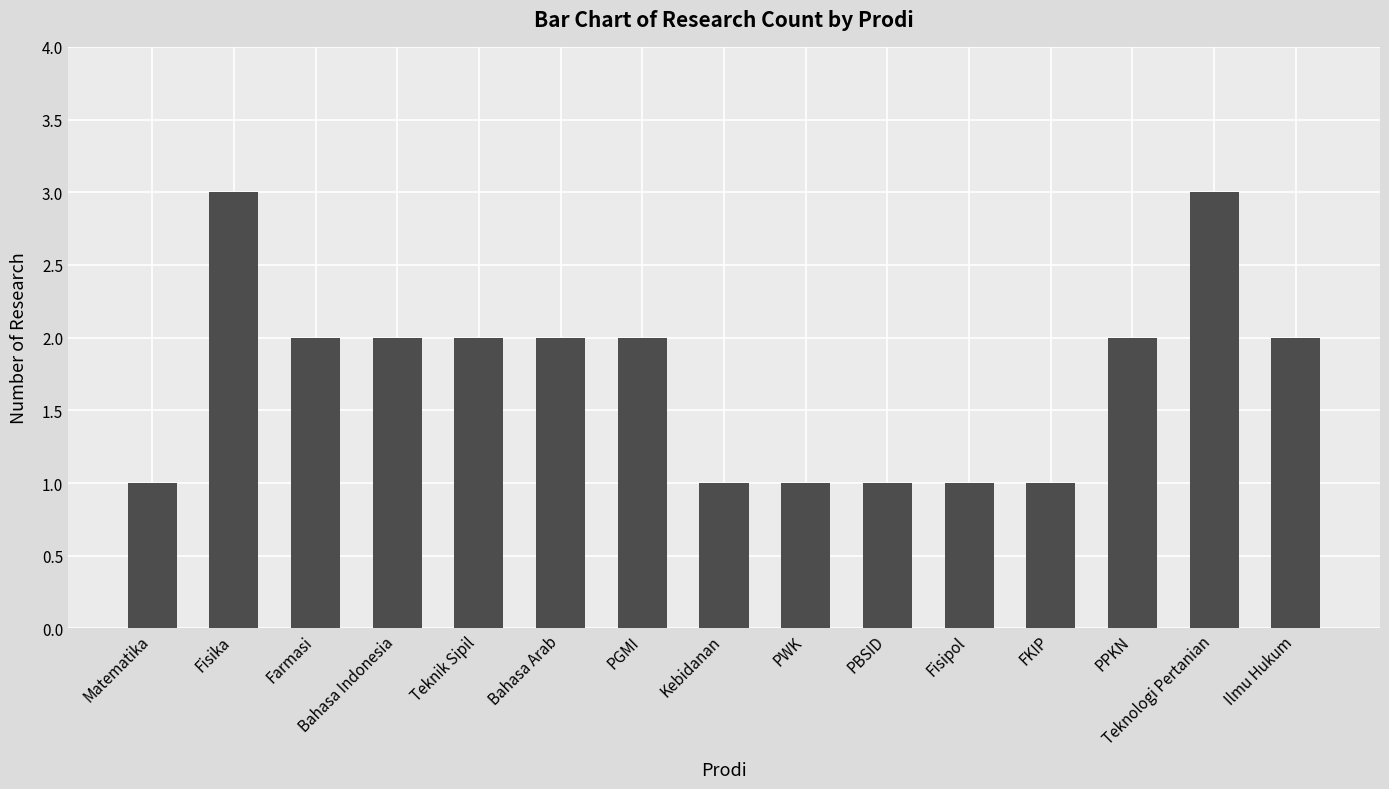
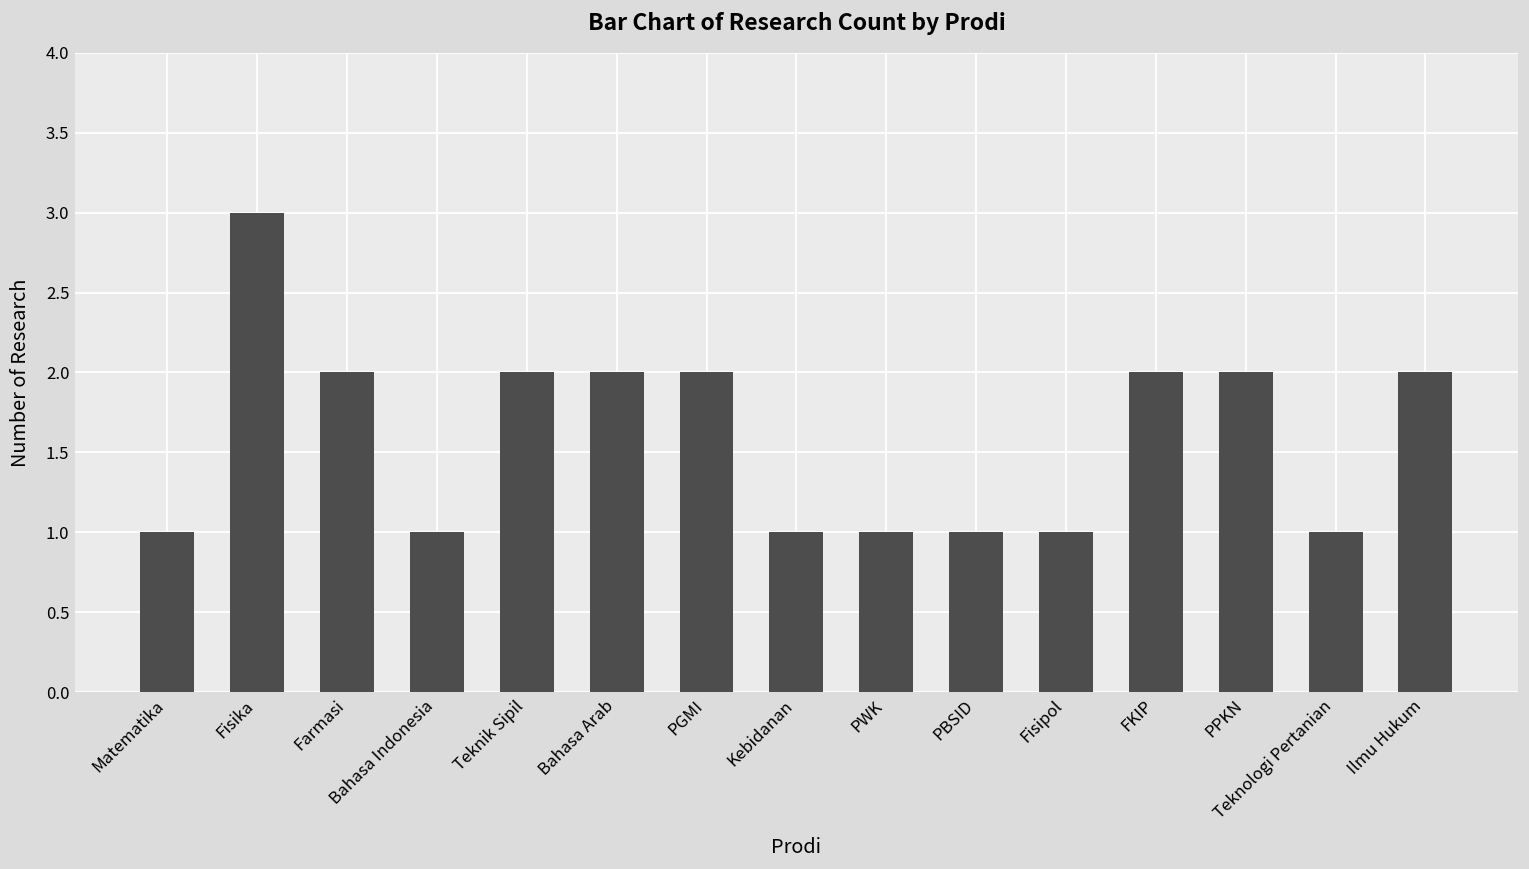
Bahasa Indonesia: 2 -> 1
FKIP: 1 -> 2
Teknologi Pertanian: 3 -> 1
